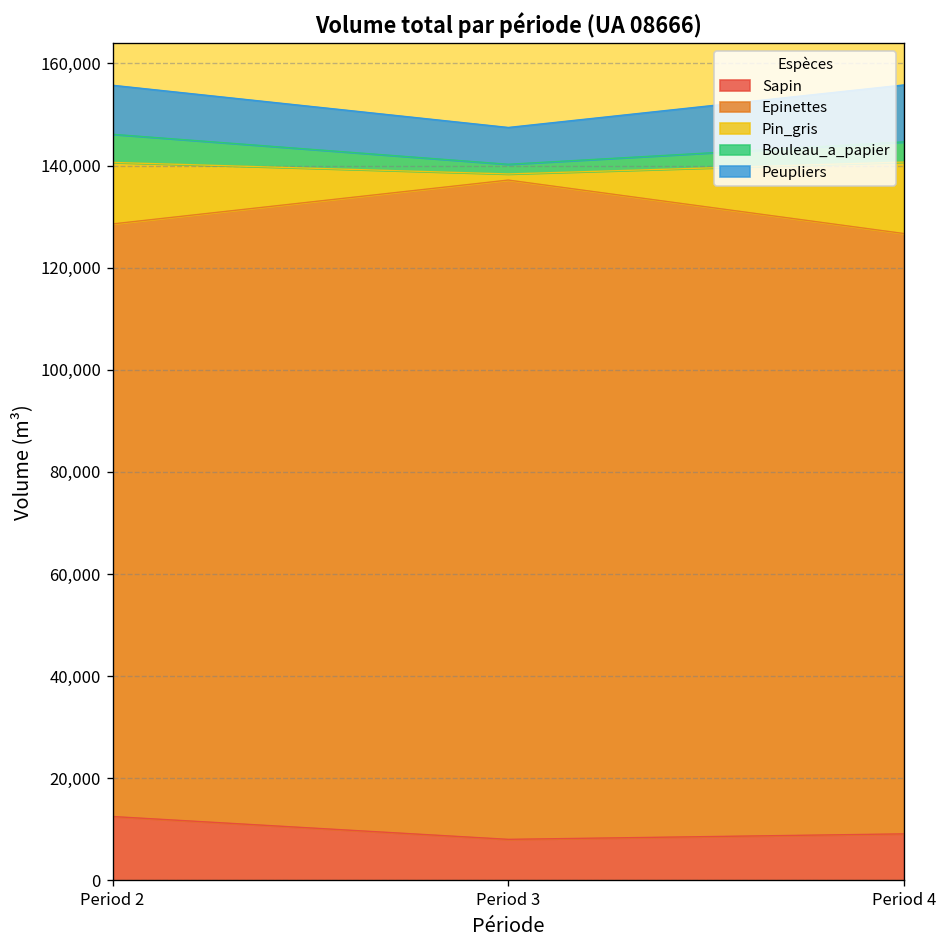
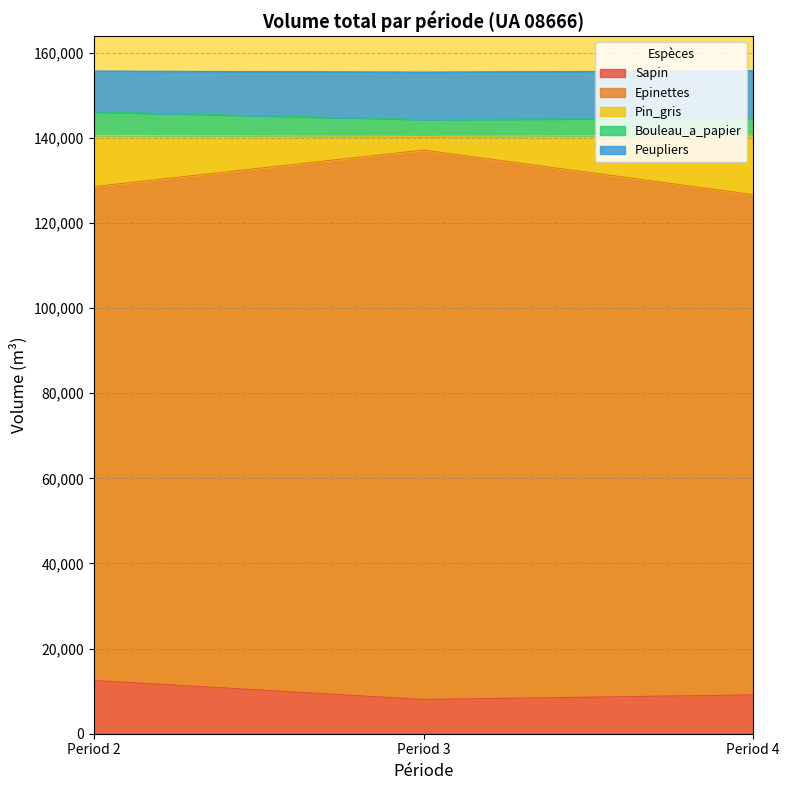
Pin_gris, Period 3: 1,000 -> 3,000
Bouleau_a_papier, Period 3: 2,000 -> 4,000
Peupliers, Period 3: 7,000 -> 11,000
